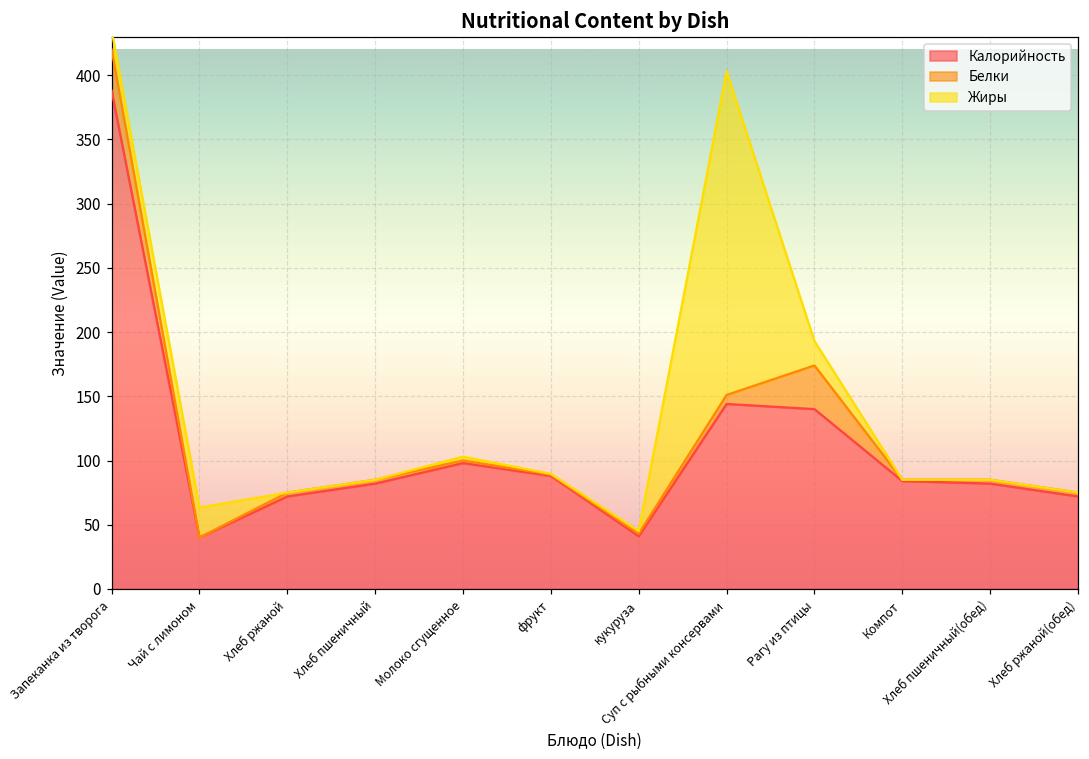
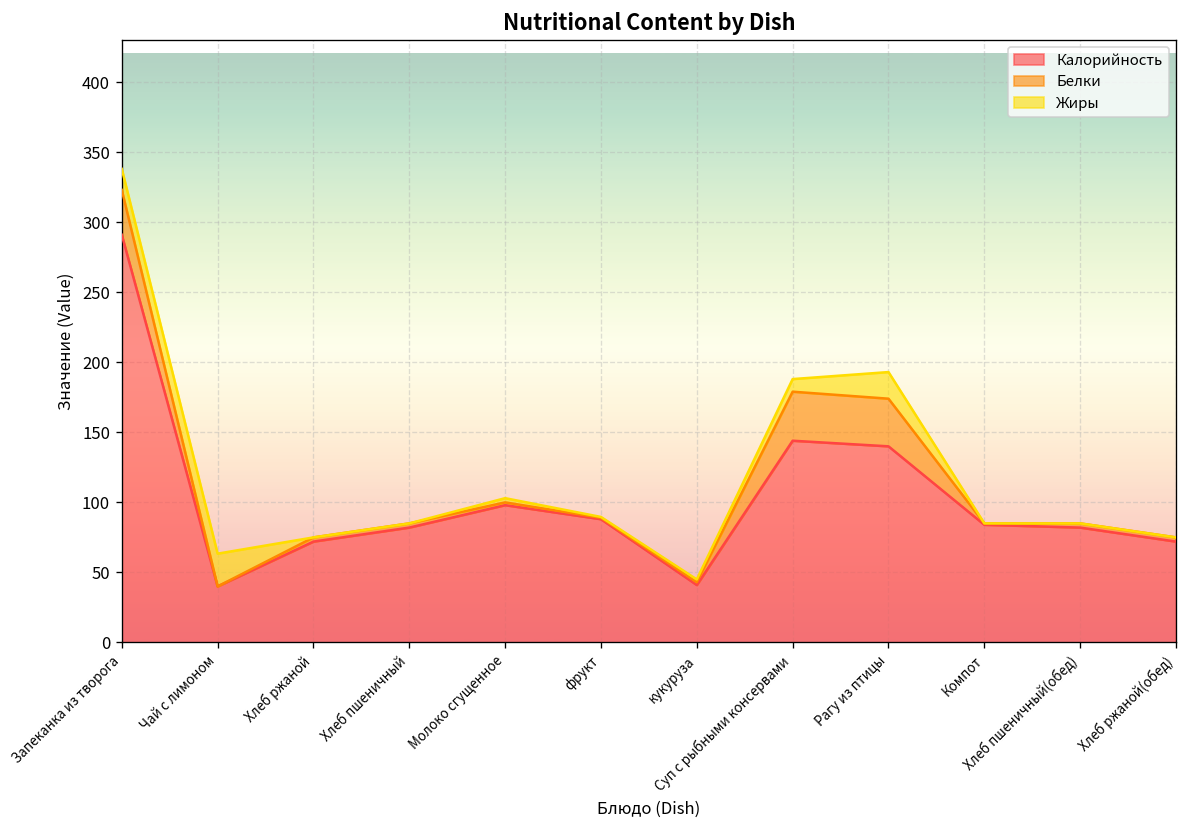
Калорийность, Запеканка из творога: 388 -> 291
Белки, Суп с рыбными консервами: 7 -> 35
Жиры, Суп с рыбными консервами: 252 -> 9
